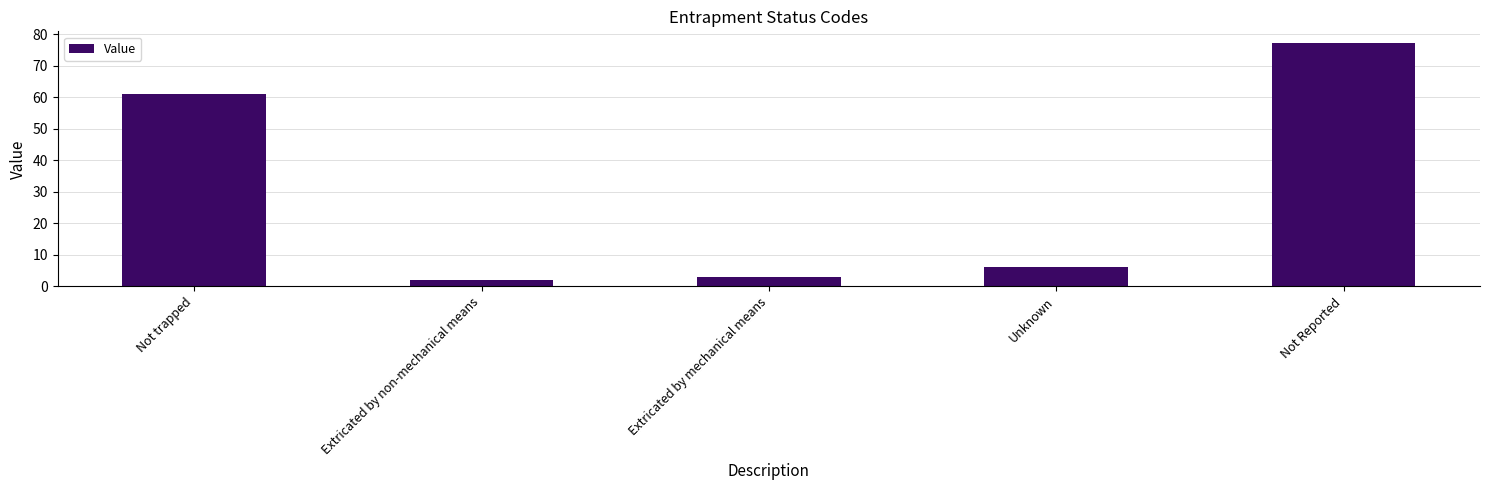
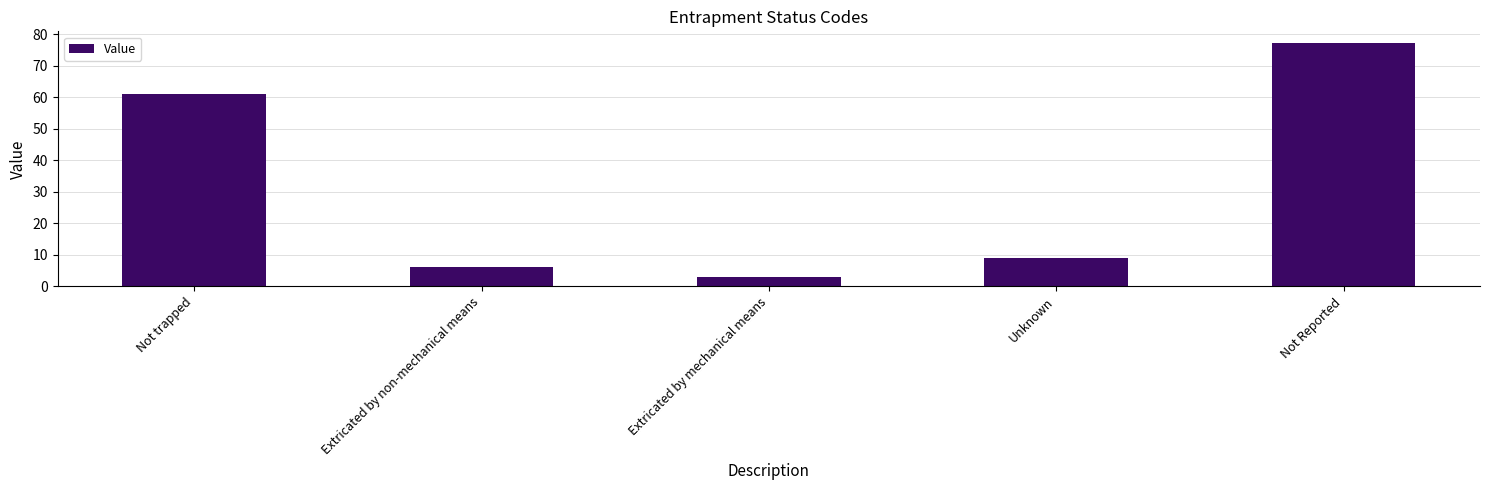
Extricated by non-mechanical means: 2 -> 6
Unknown: 6 -> 9
